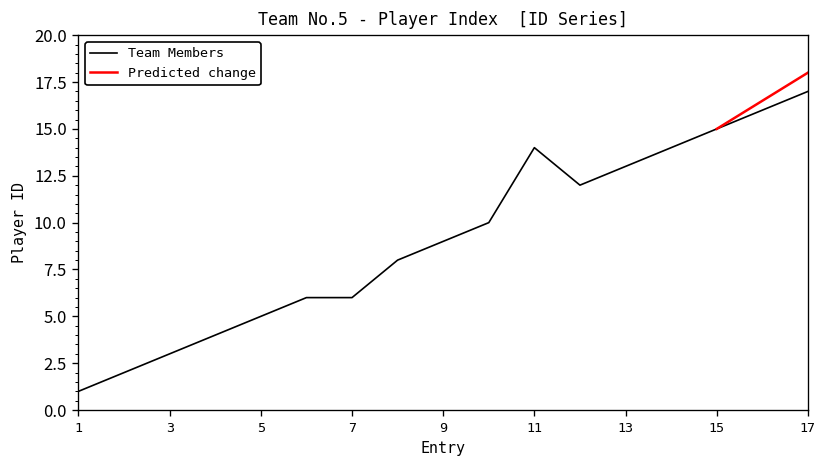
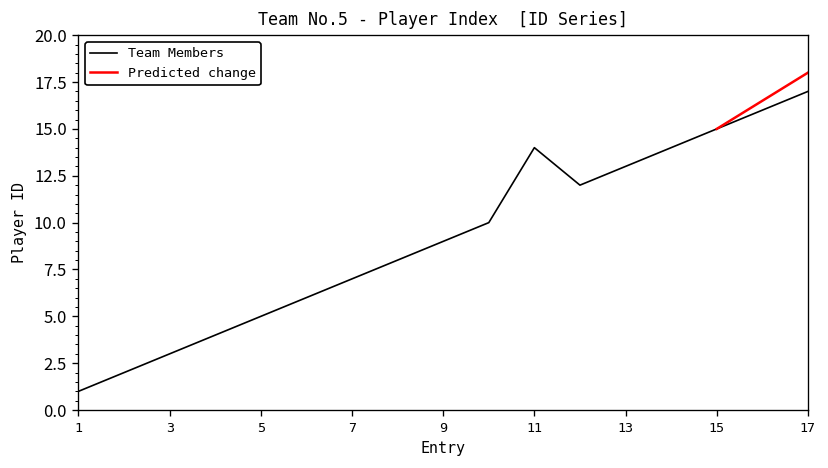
Team Members, 7: 6 -> 7
